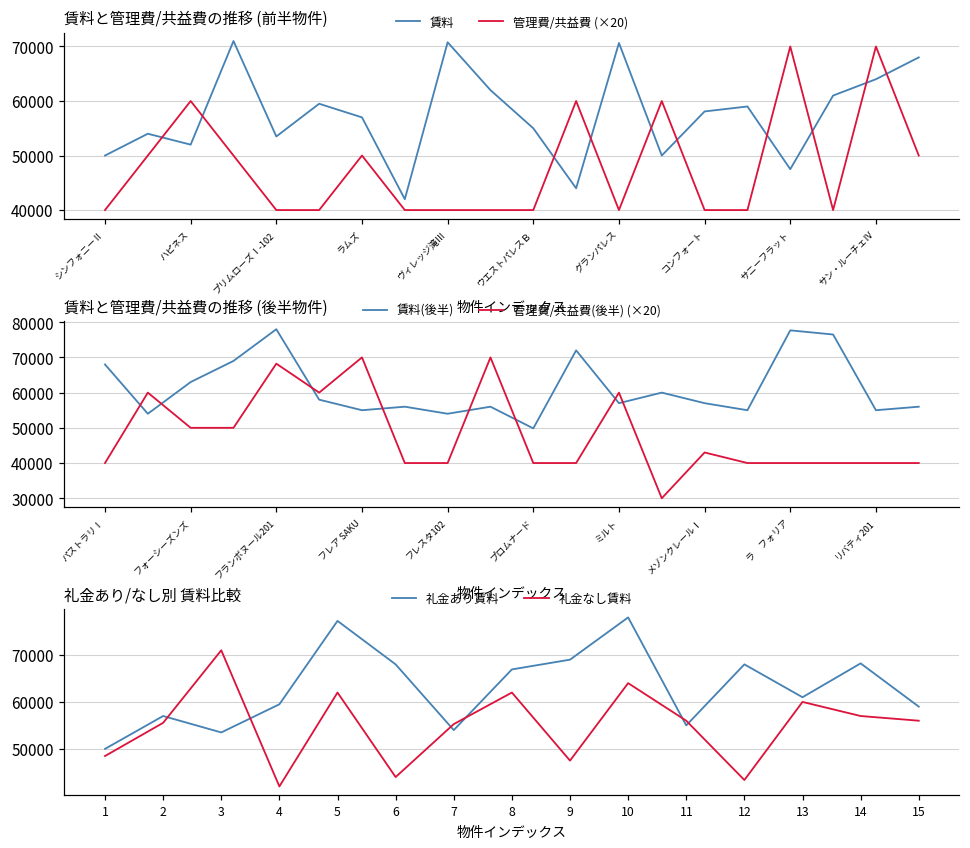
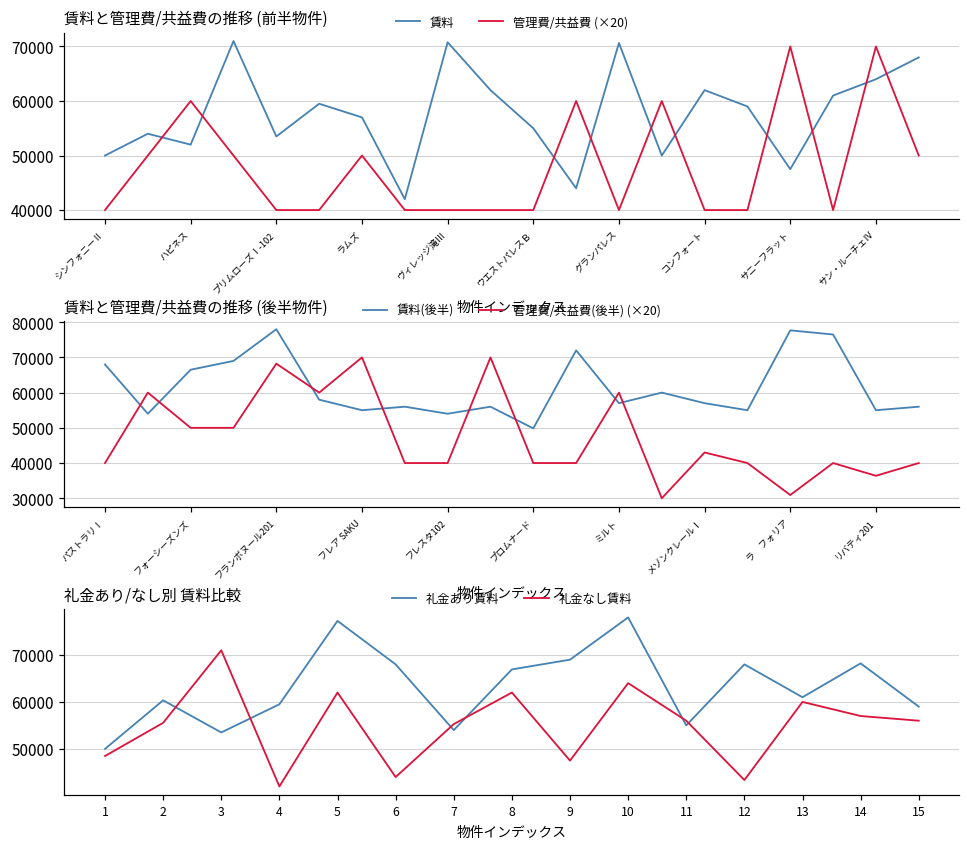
賃料と管理費/共益費の推移 (前半物件), 賃料, コンフォート: 58000 -> 62000
賃料と管理費/共益費の推移 (後半物件), 賃料(後半), フォーシーズンズ: 63000 -> 66000
賃料と管理費/共益費の推移 (後半物件), 管理費/共益費(後半) (×20), ラ フォリア: 40000 -> 31000
賃料と管理費/共益費の推移 (後半物件), 管理費/共益費(後半) (×20), リバティ201: 40000 -> 36000
礼金あり/なし別 賃料比較, 礼金あり賃料, 2: 57000 -> 60000
